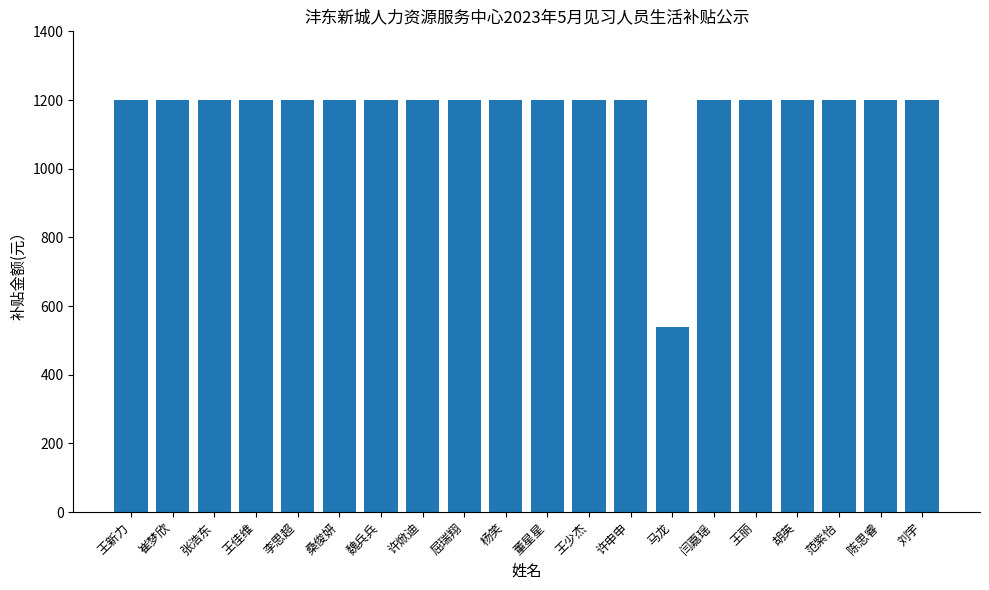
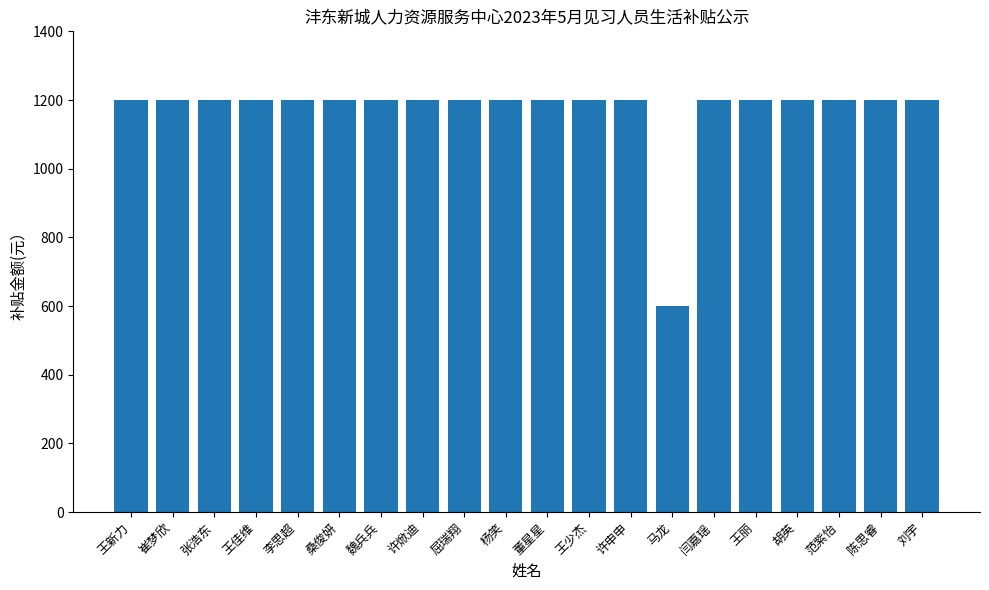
马龙: 540 -> 600
